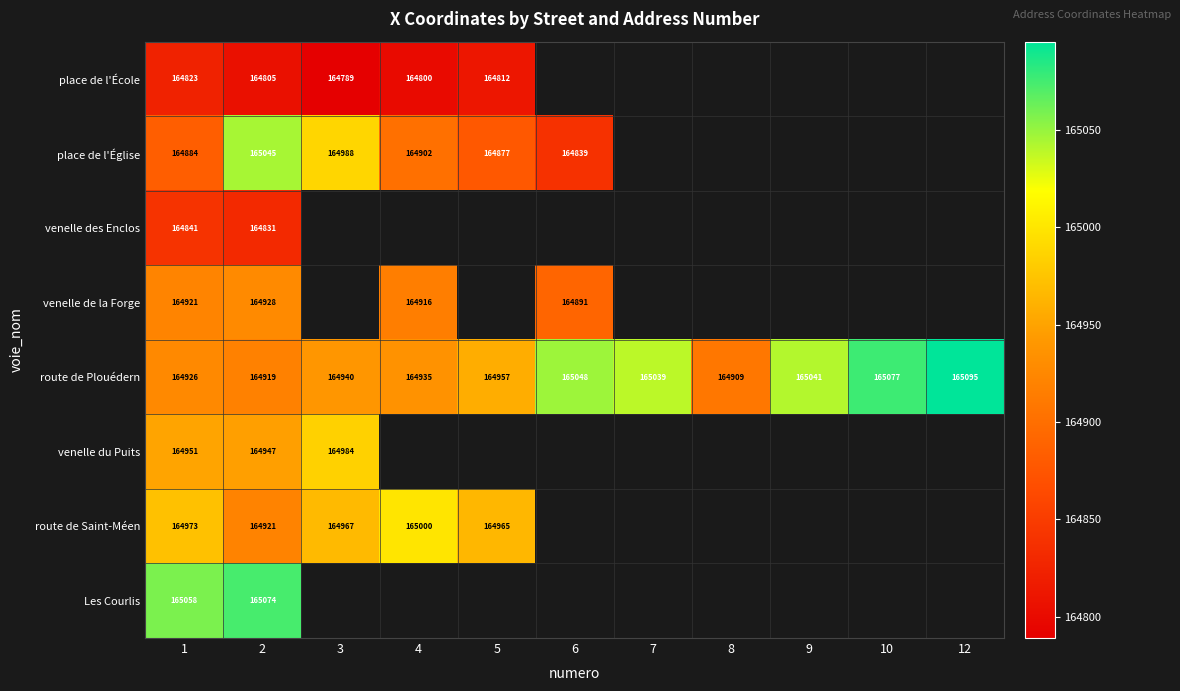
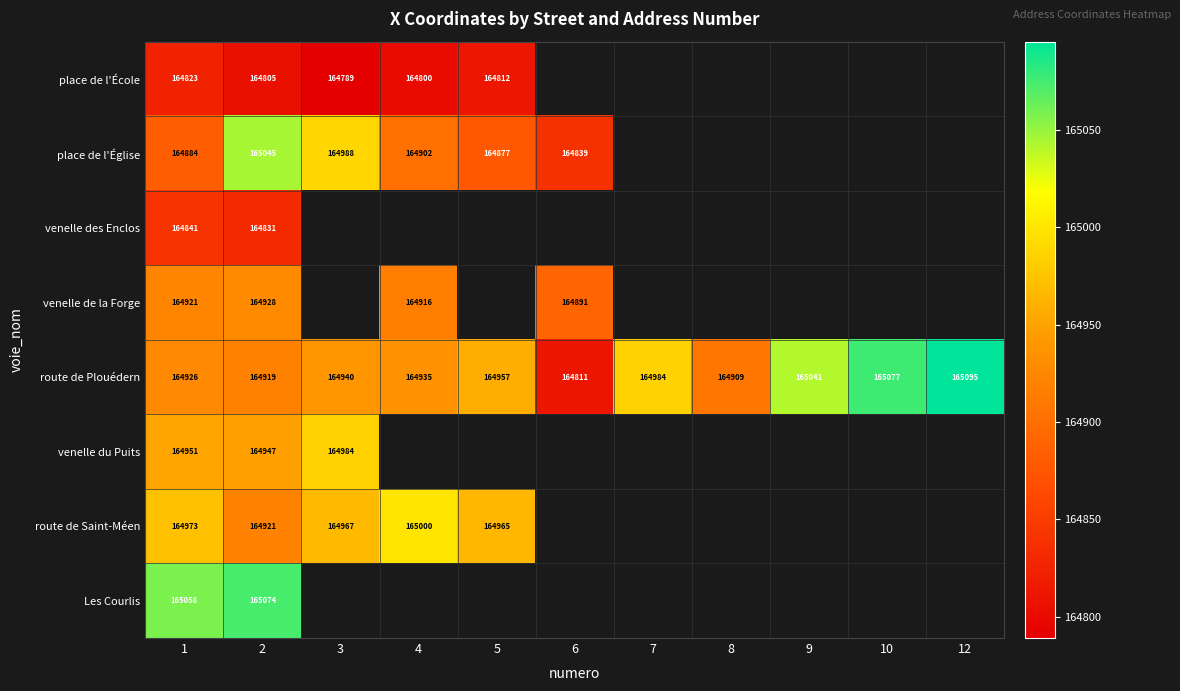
route de Plouédern, 6: 165048 -> 164811
route de Plouédern, 7: 165039 -> 164984
